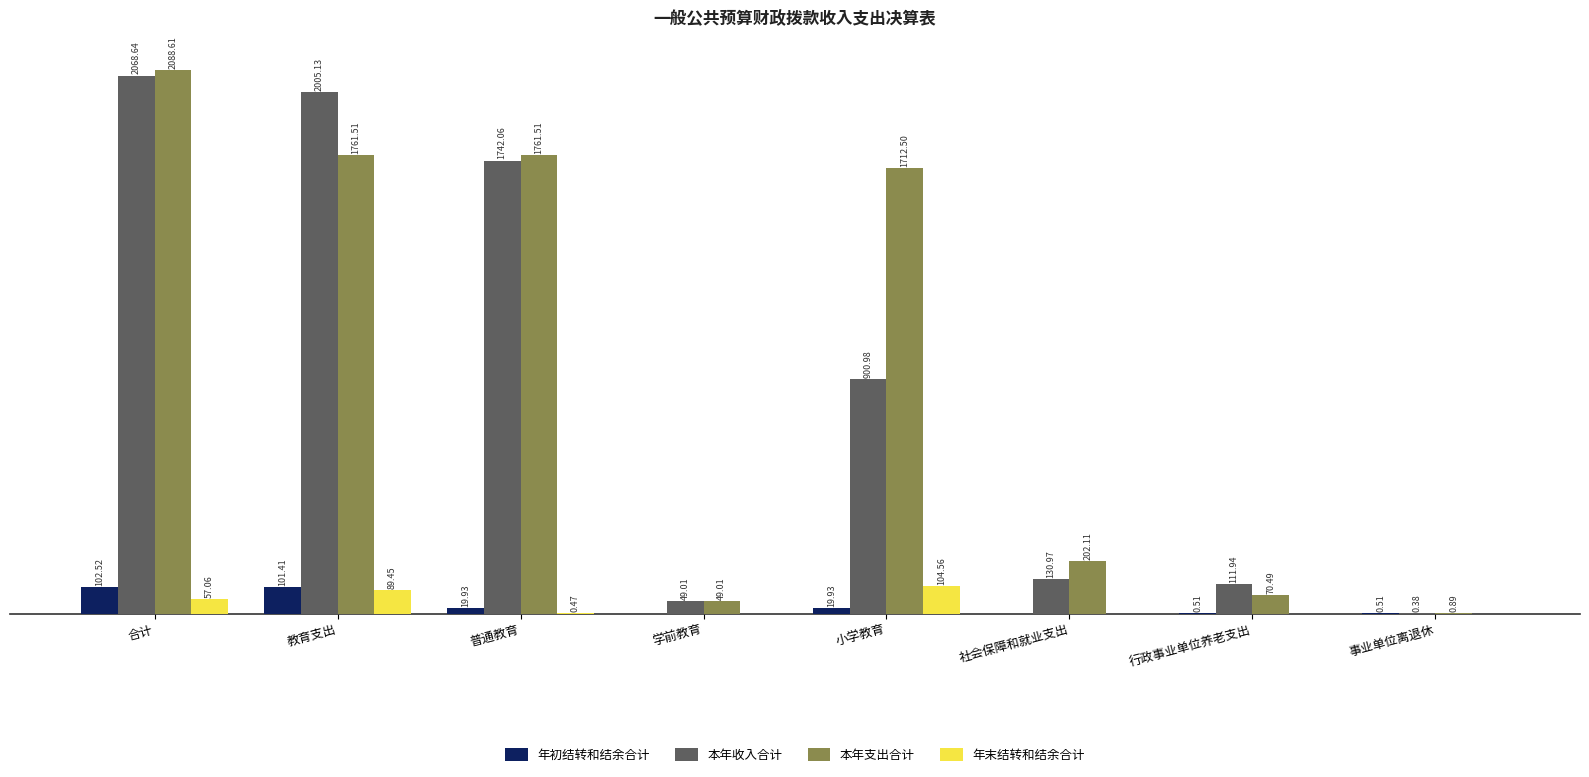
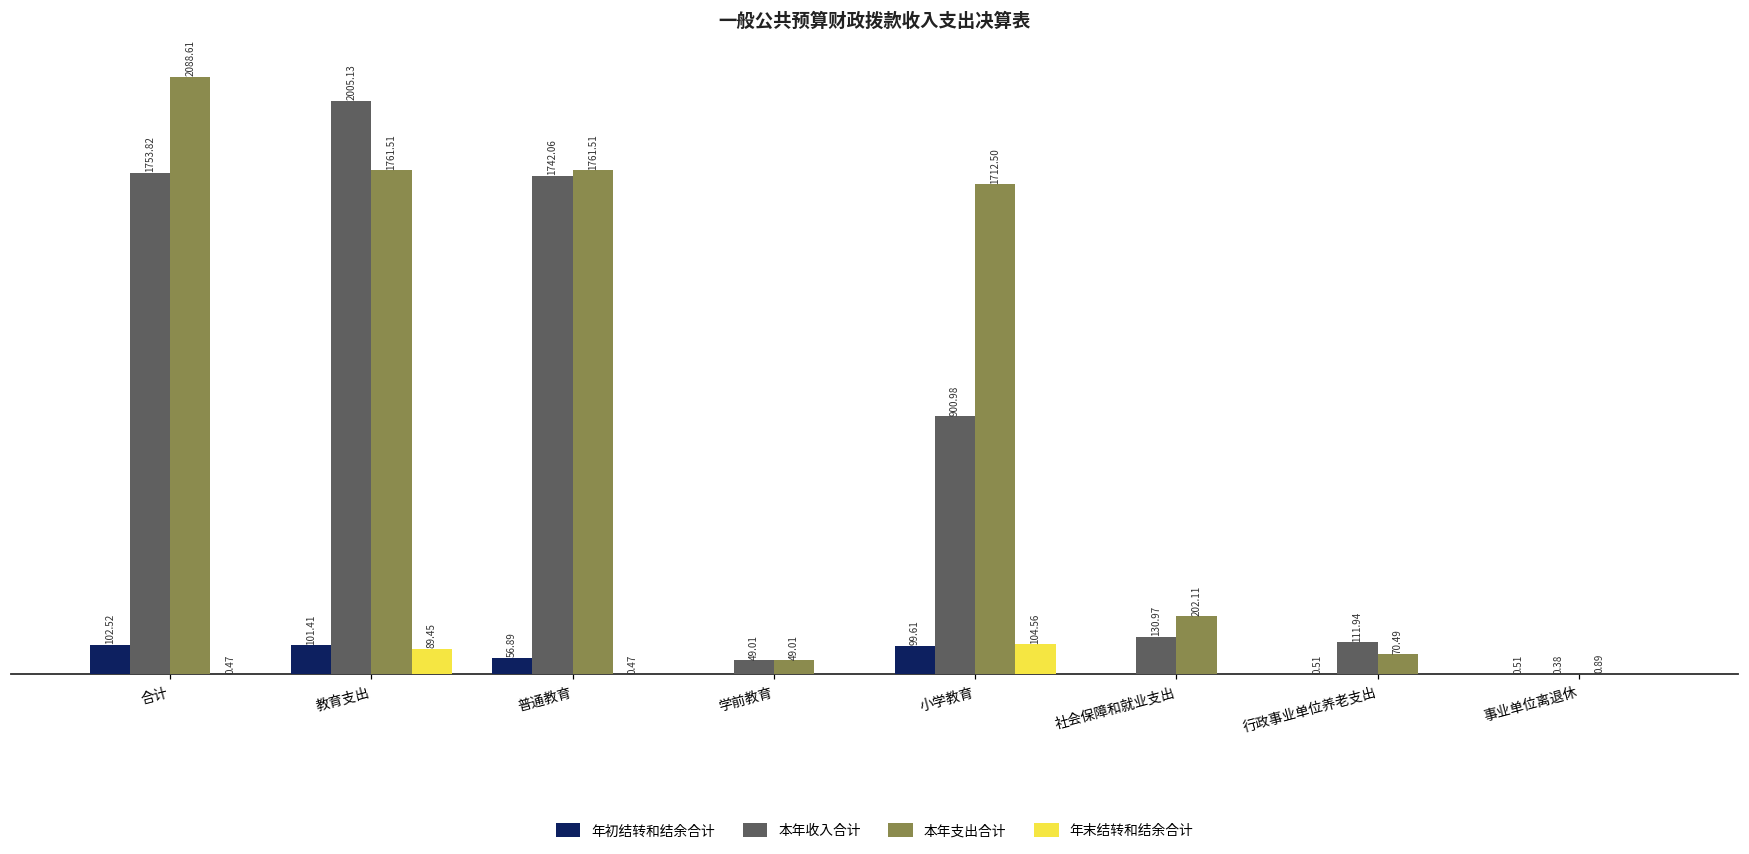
本年收入合计, 合计: 2068.64 -> 1753.82
年末结转和结余合计, 合计: 57.06 -> 0.47
年初结转和结余合计, 普通教育: 19.93 -> 56.89
年初结转和结余合计, 小学教育: 19.93 -> 99.61
